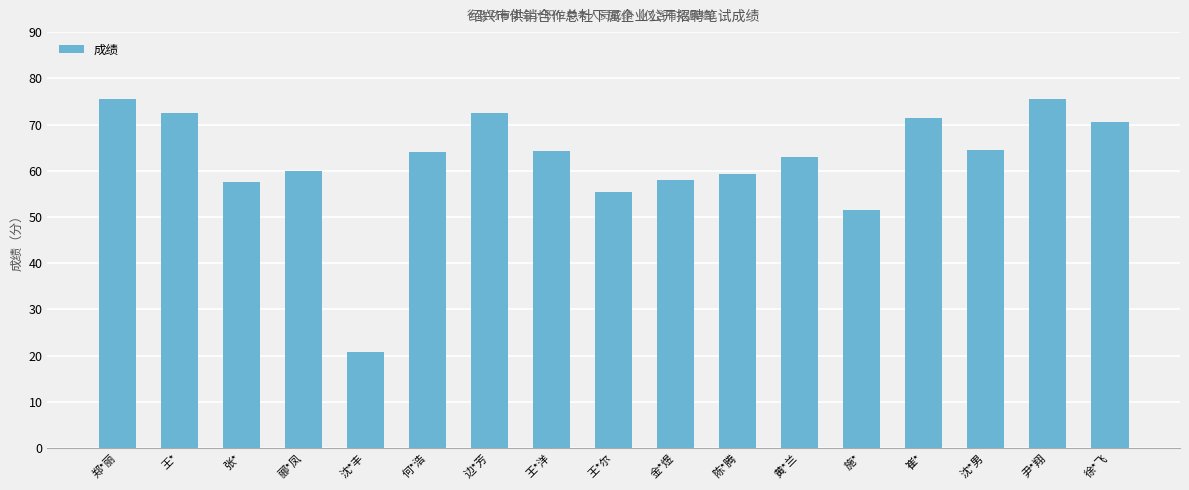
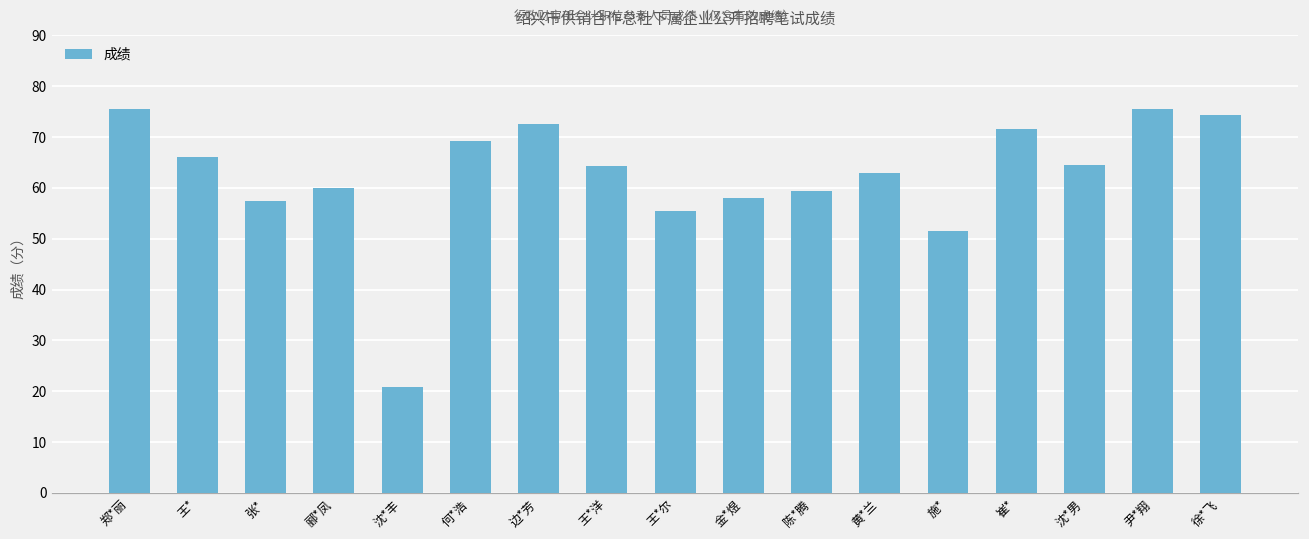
王*: 73 -> 66
何*浩: 64 -> 69
徐*飞: 71 -> 74
